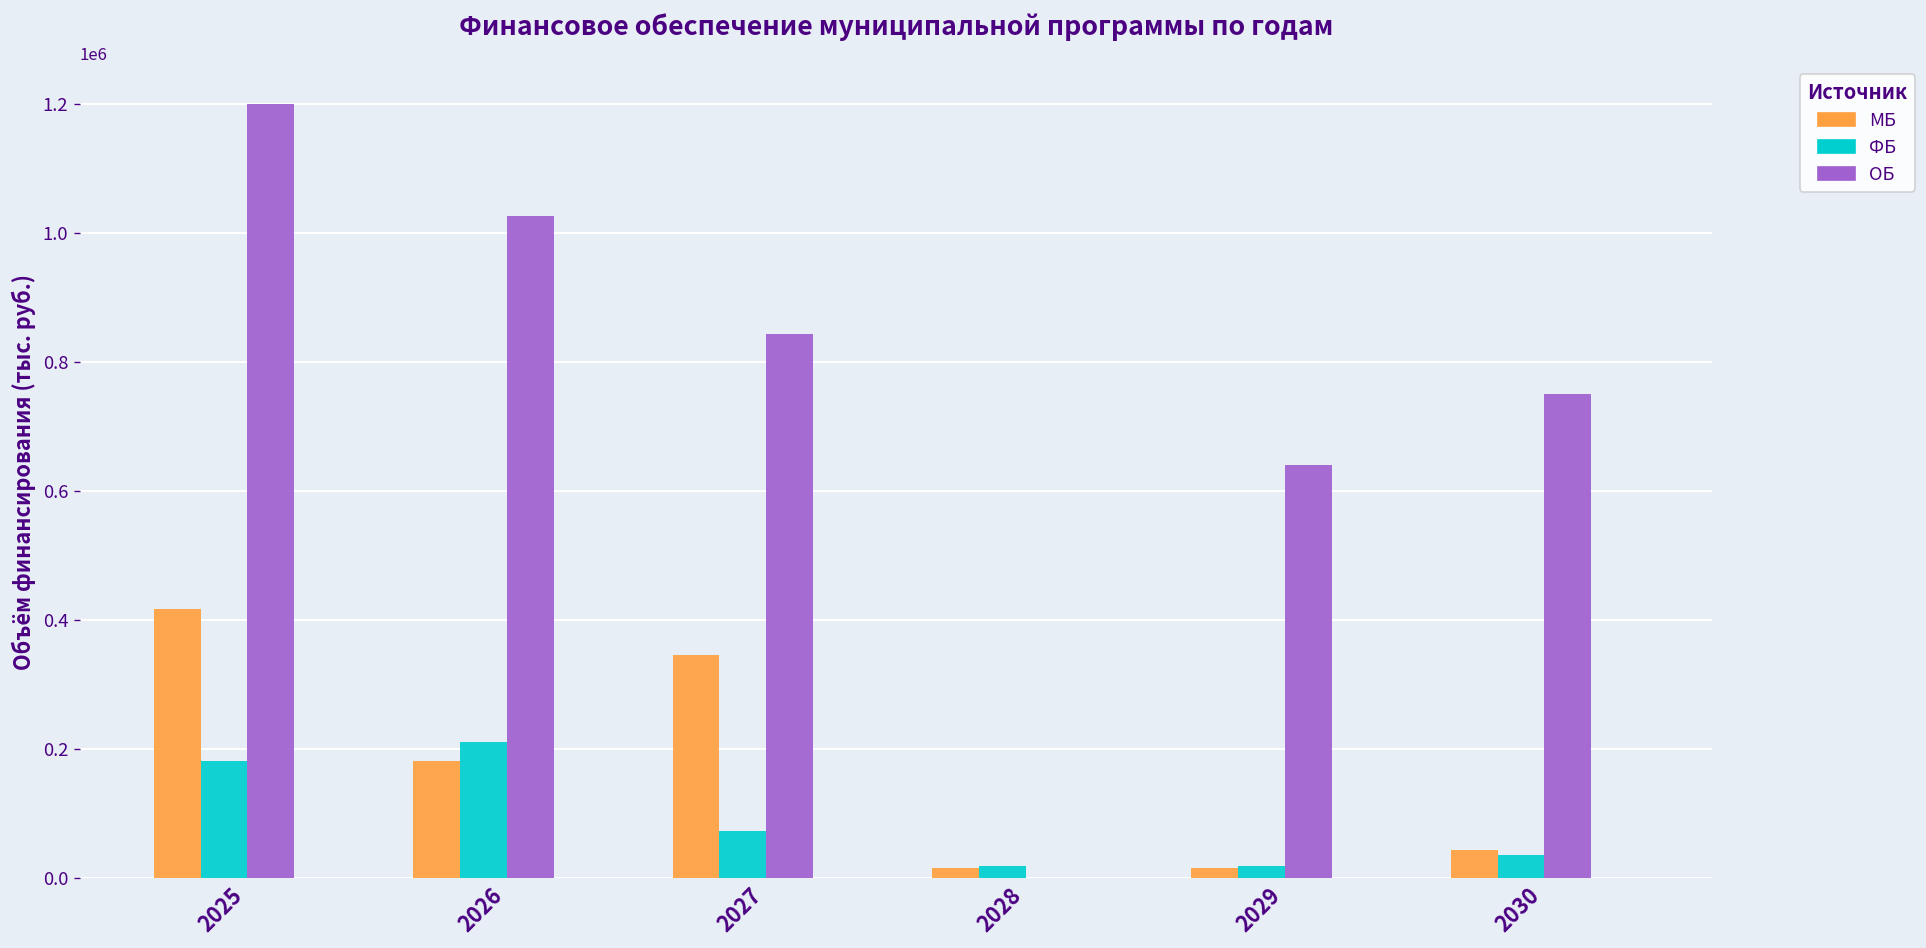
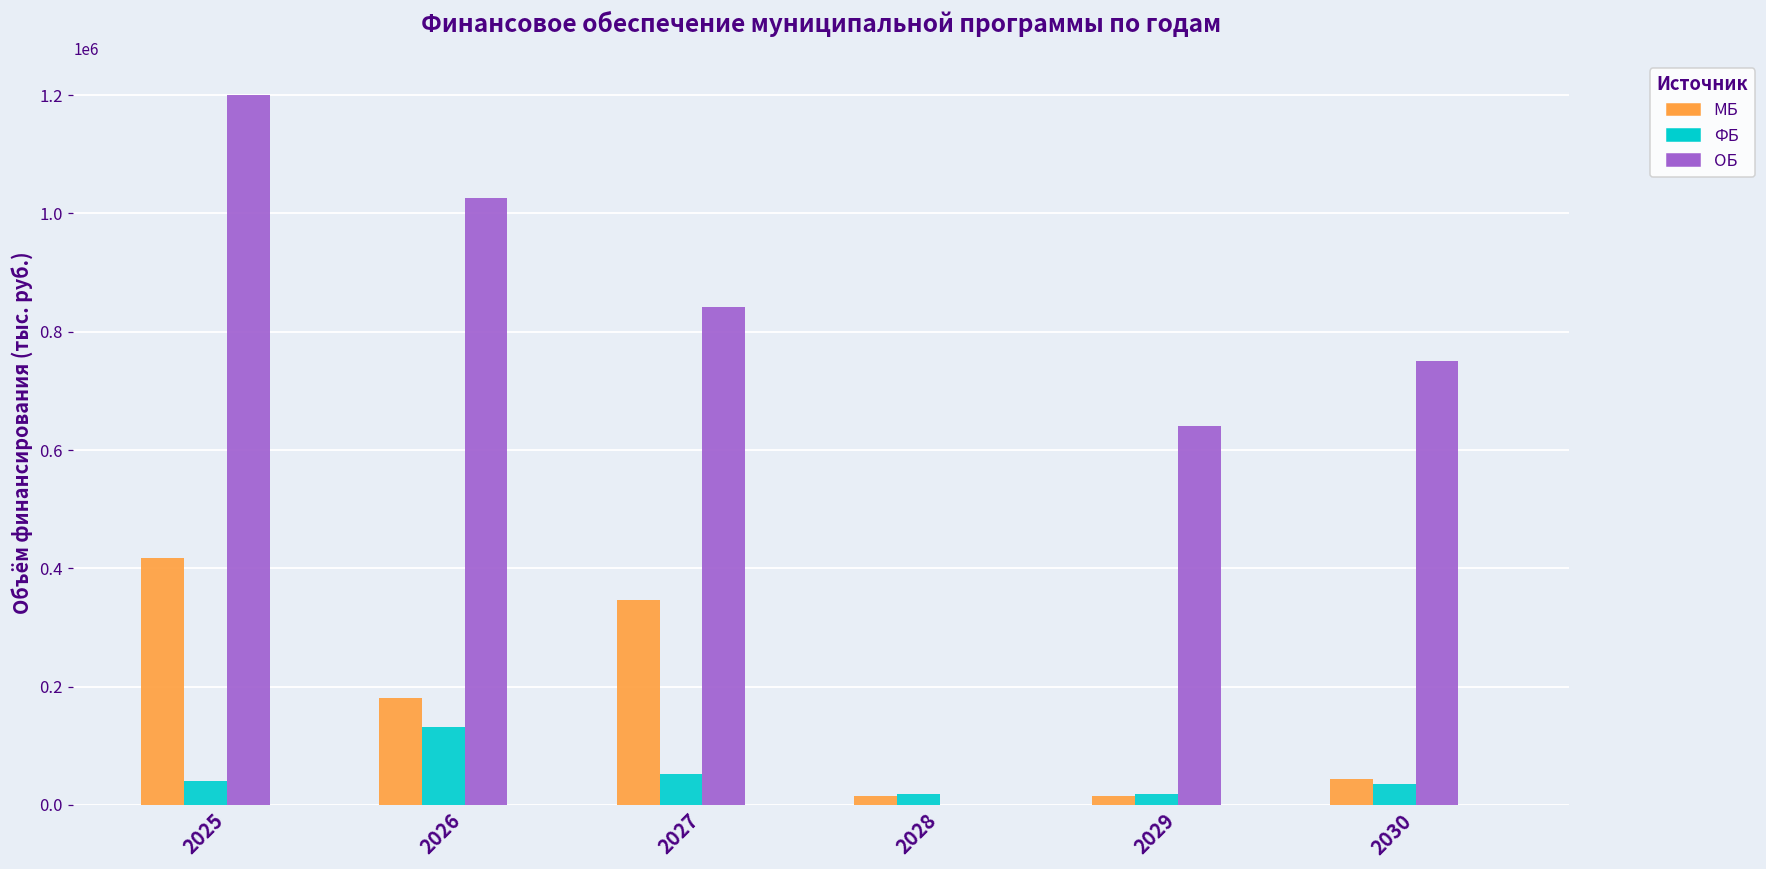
ФБ, 2025: 180000 -> 40000
ФБ, 2026: 210000 -> 130000
ФБ, 2027: 70000 -> 50000
